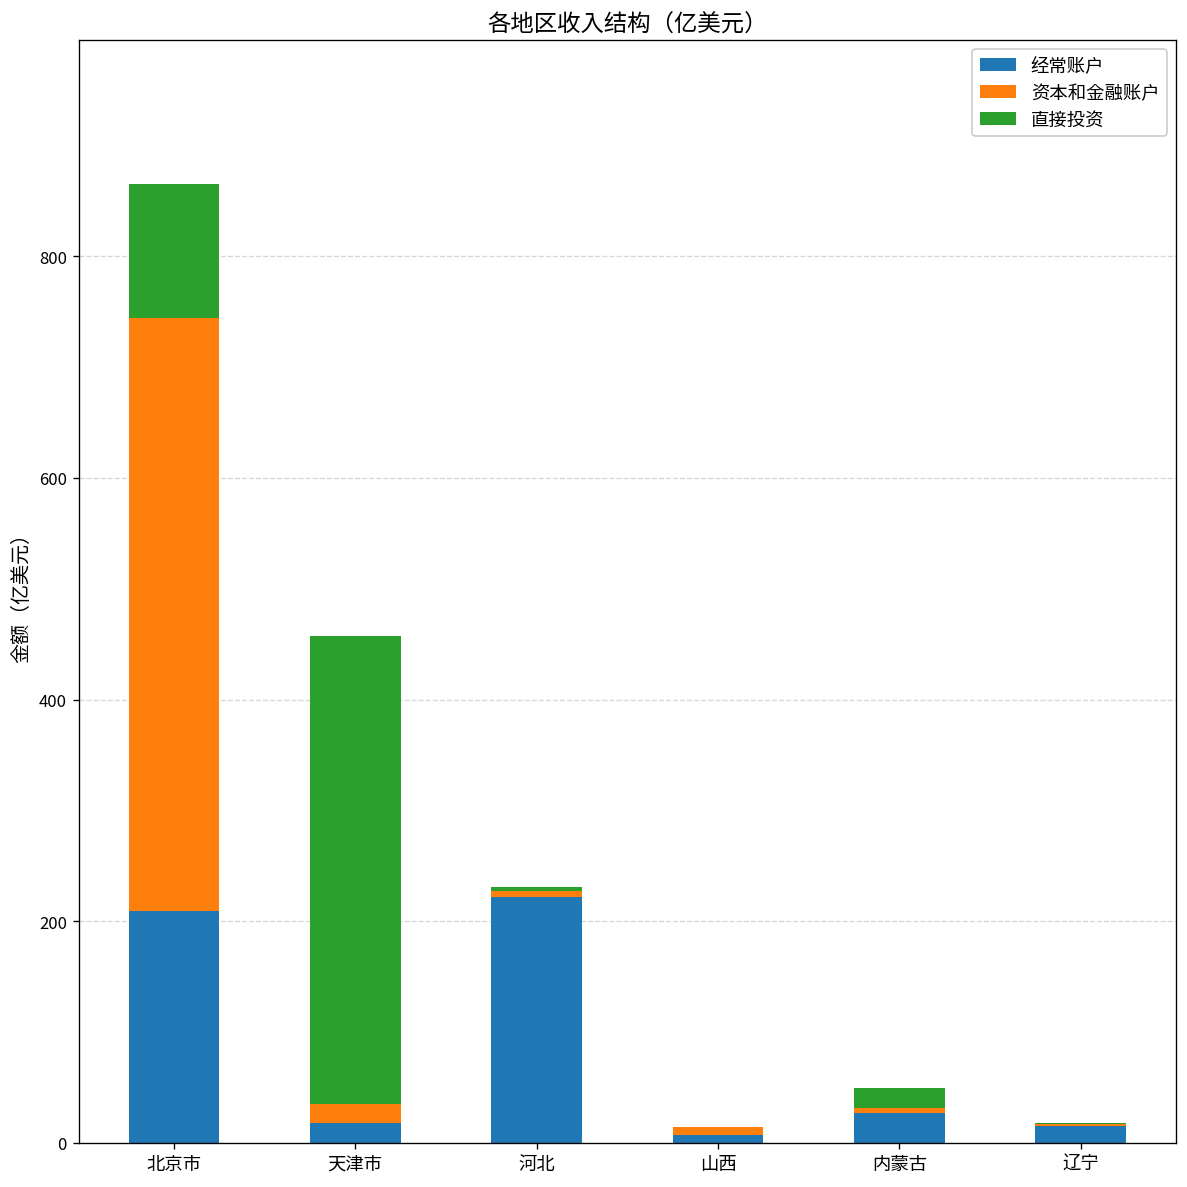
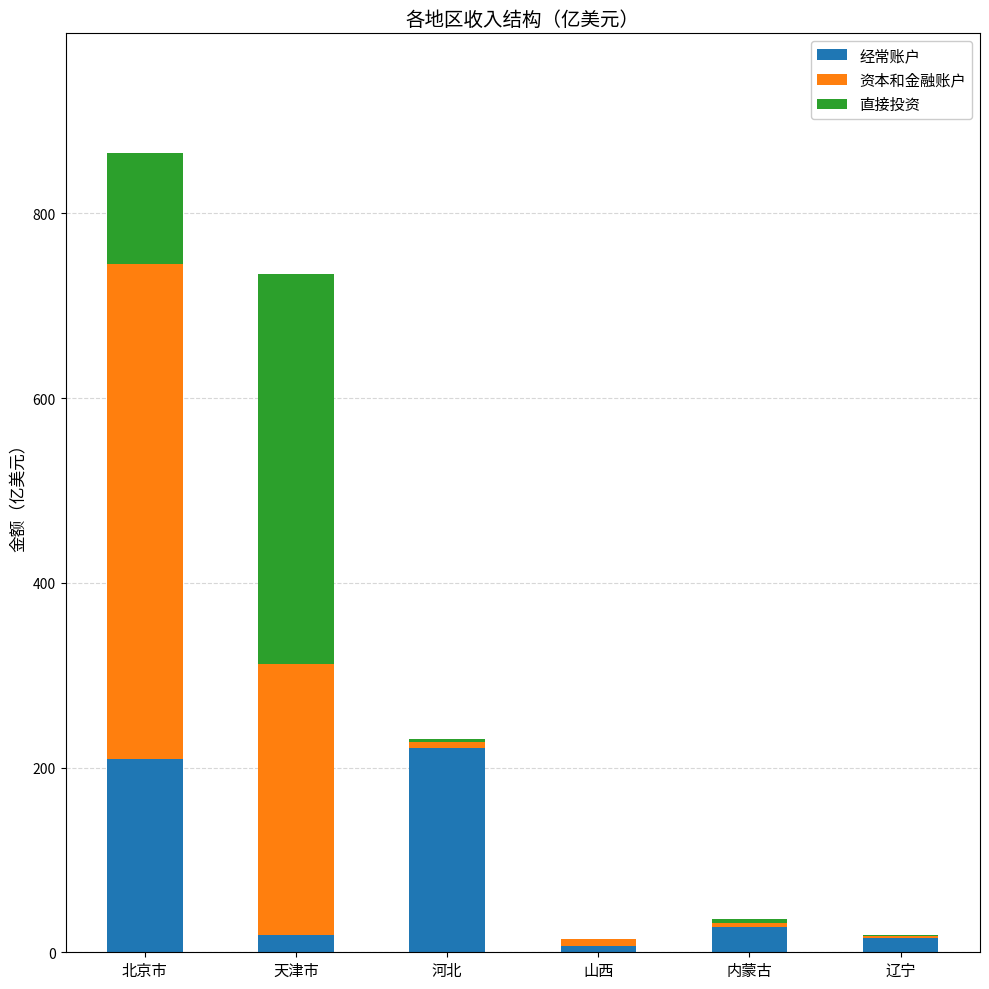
资本和金融账户, 天津市: 20 -> 290
直接投资, 内蒙古: 20 -> 0
